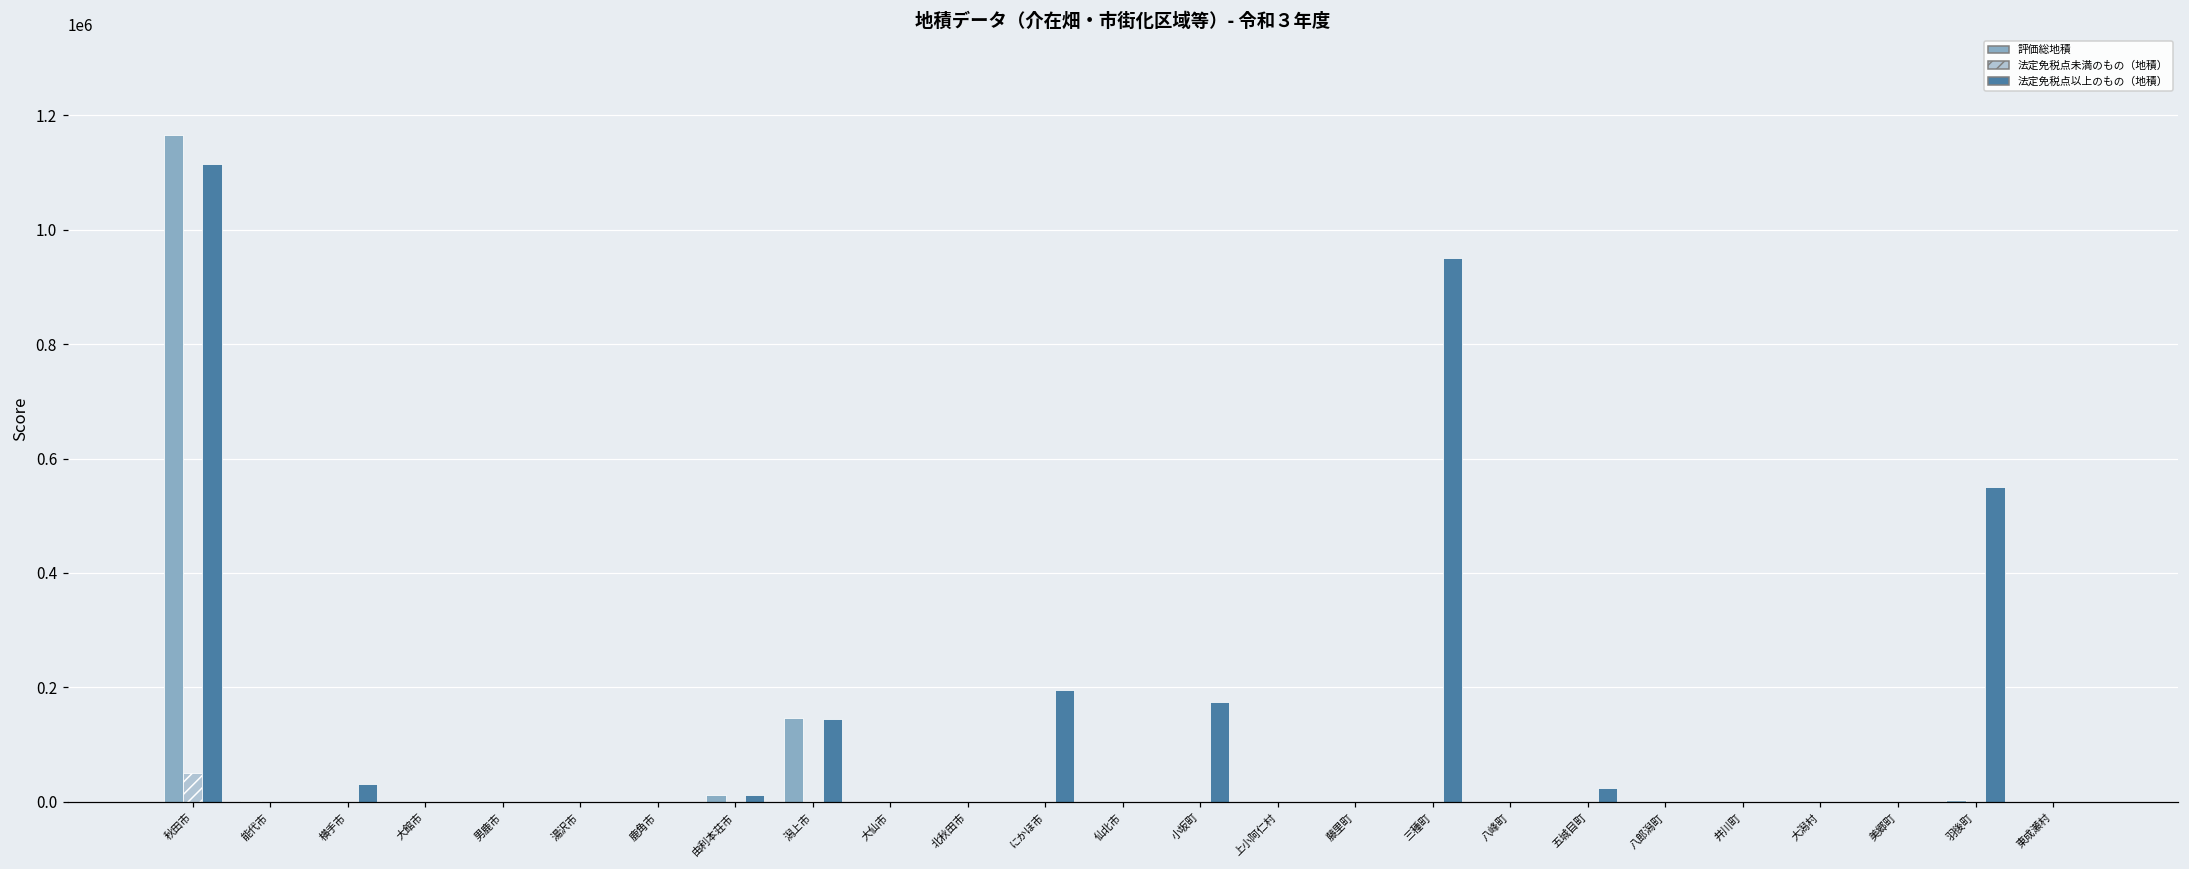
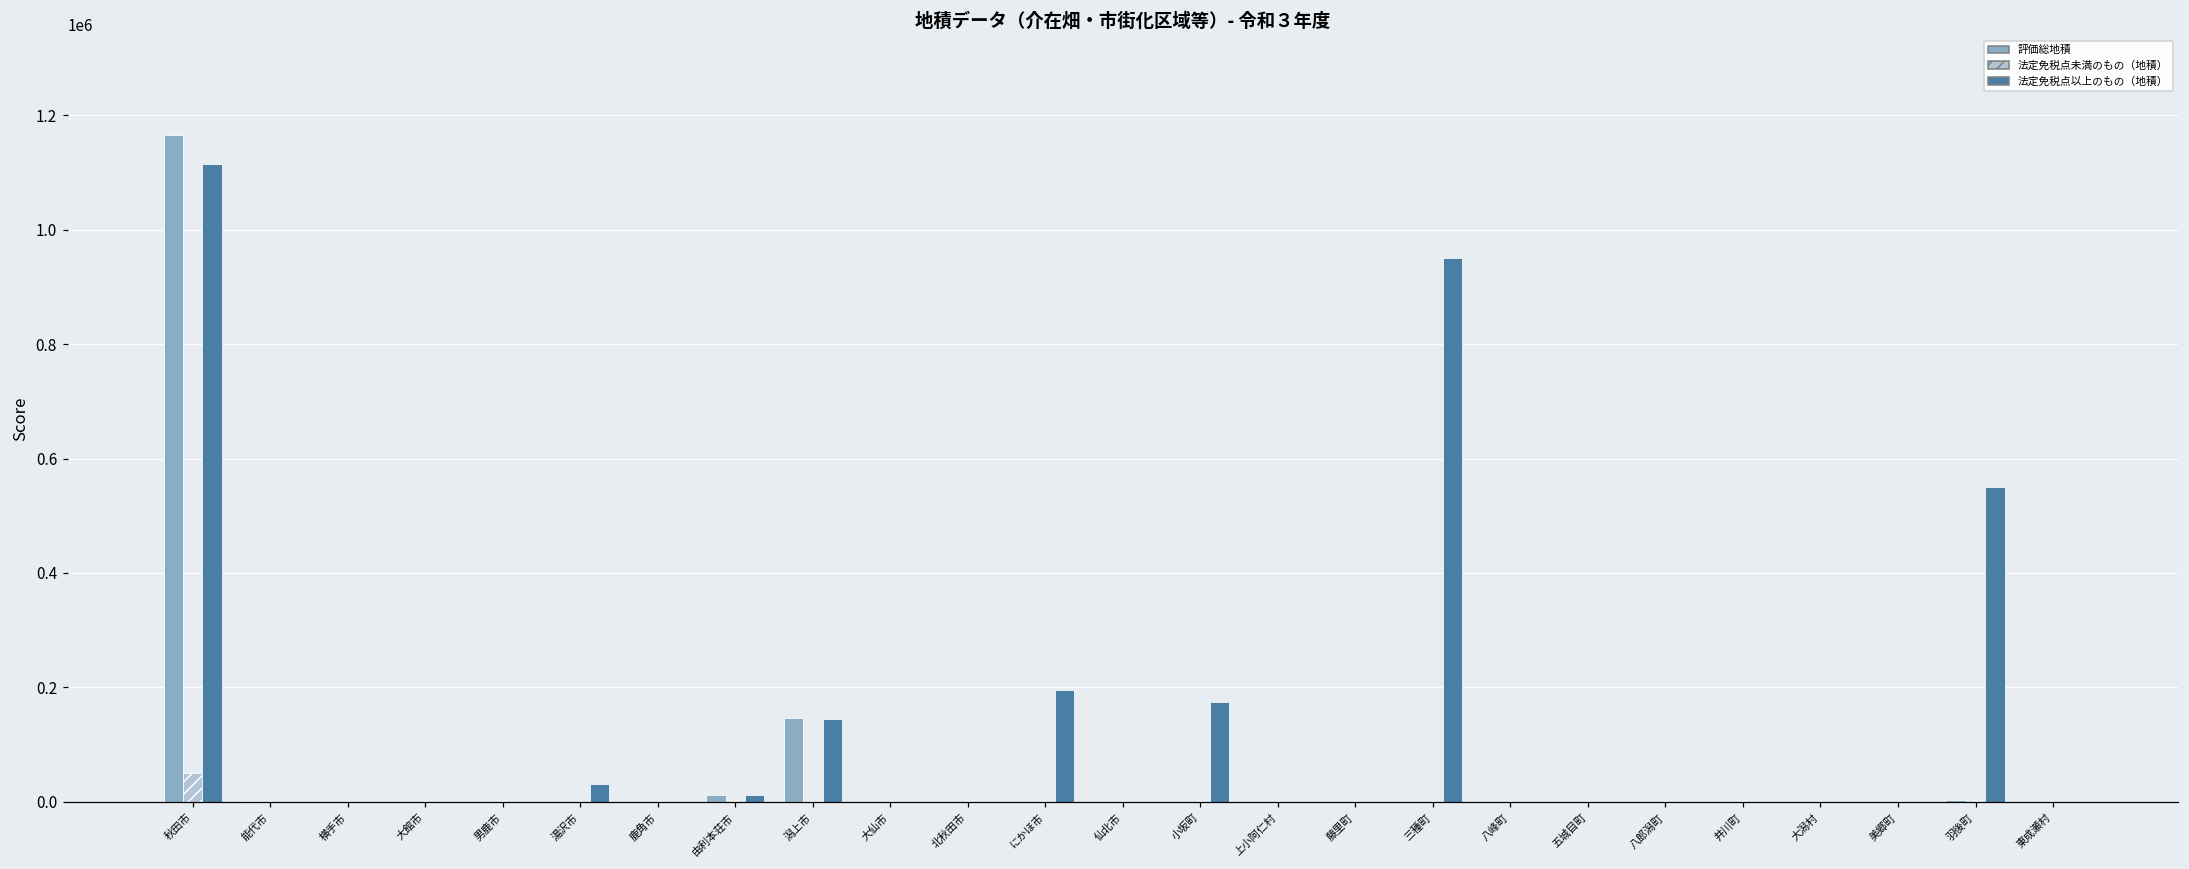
法定免税点以上のもの（地積）, 横手市: 30000 -> 0
法定免税点以上のもの（地積）, 湯沢市: 0 -> 30000
法定免税点以上のもの（地積）, 五城目町: 20000 -> 0
